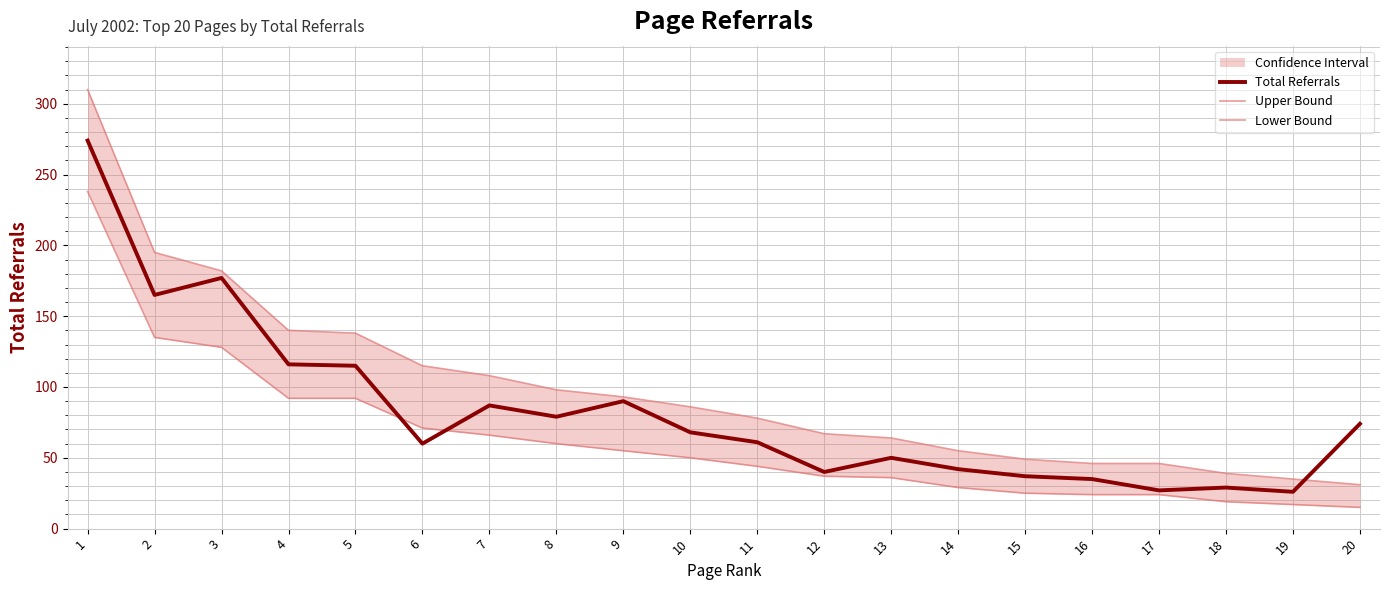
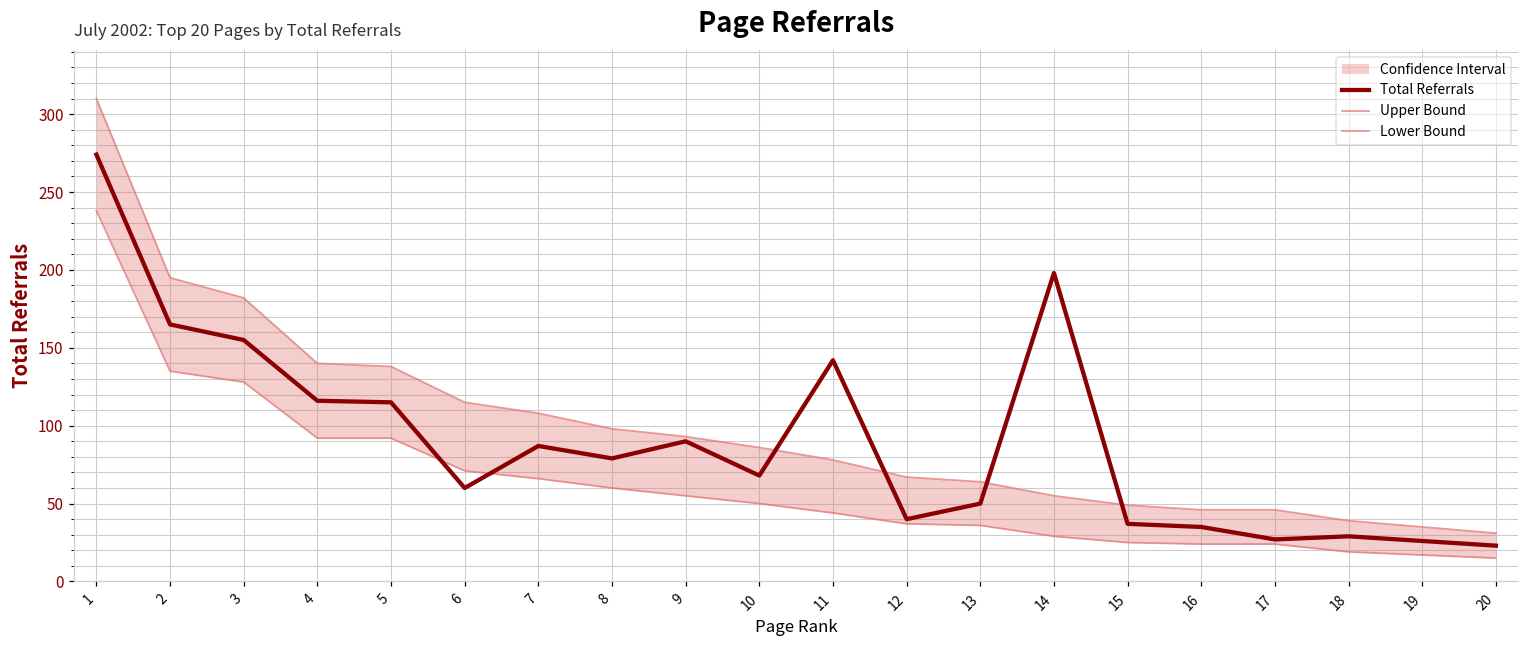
Total Referrals, 3: 177 -> 155
Total Referrals, 11: 61 -> 142
Total Referrals, 14: 42 -> 198
Total Referrals, 20: 74 -> 23
